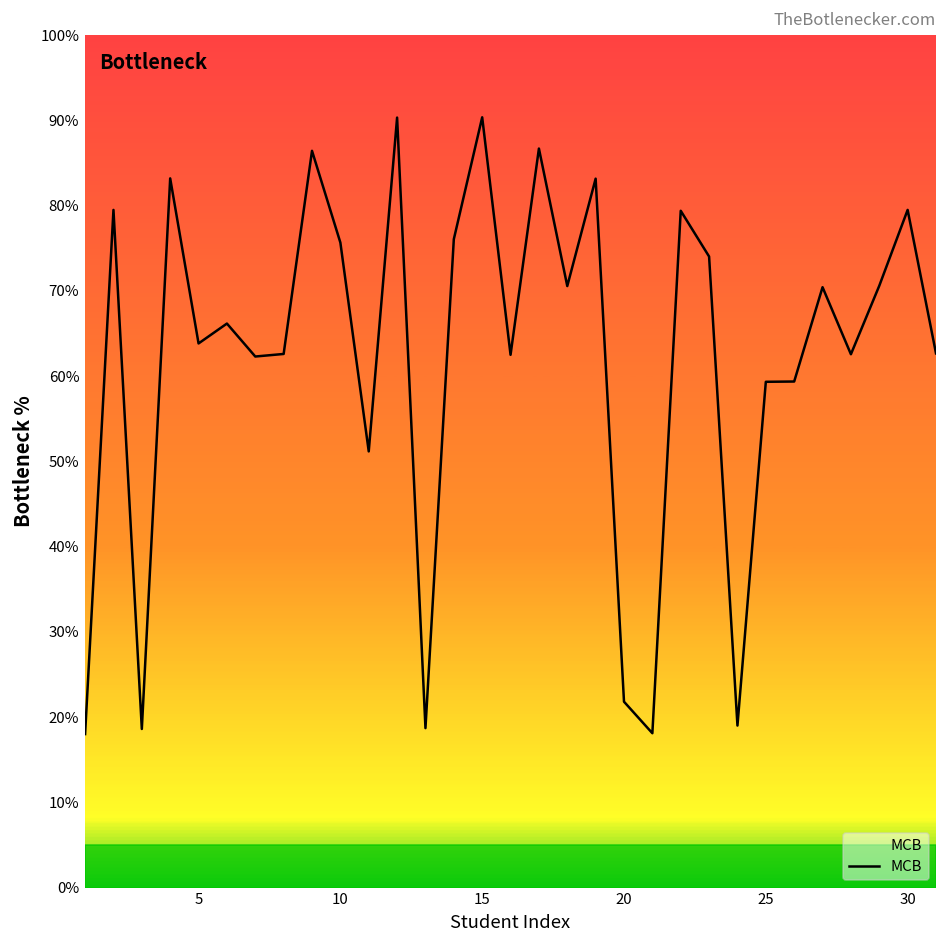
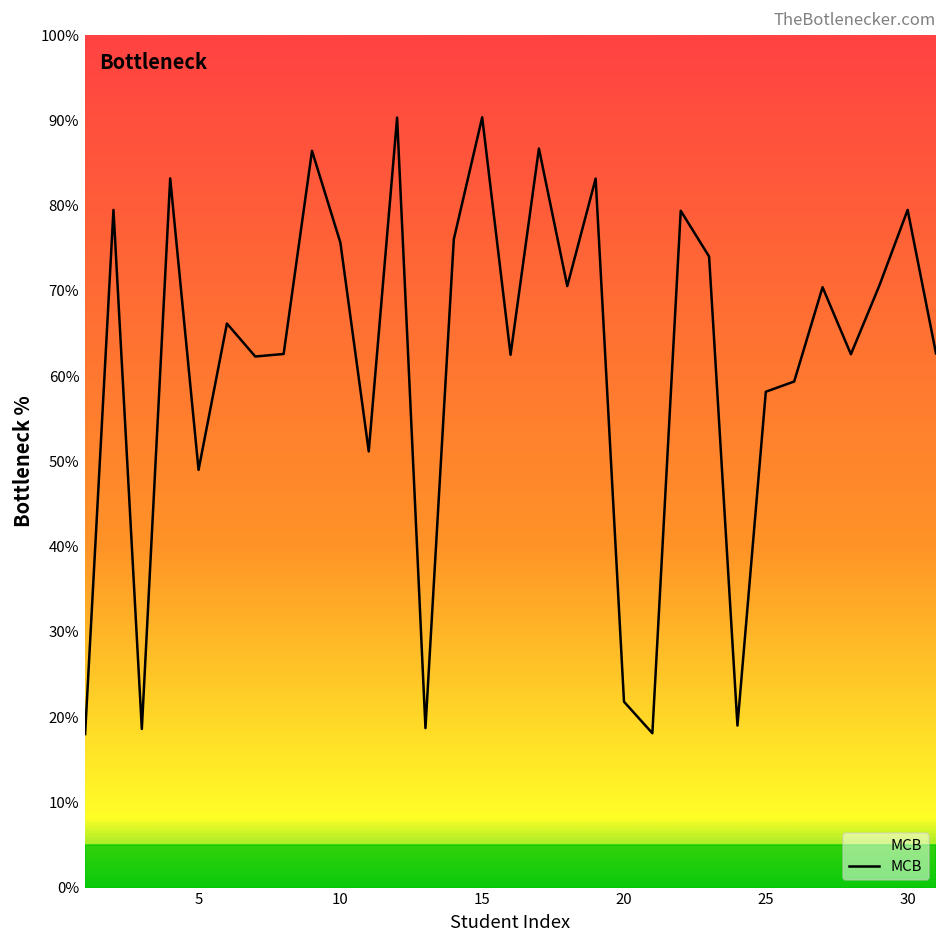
5: 64% -> 49%
25: 59% -> 58%
